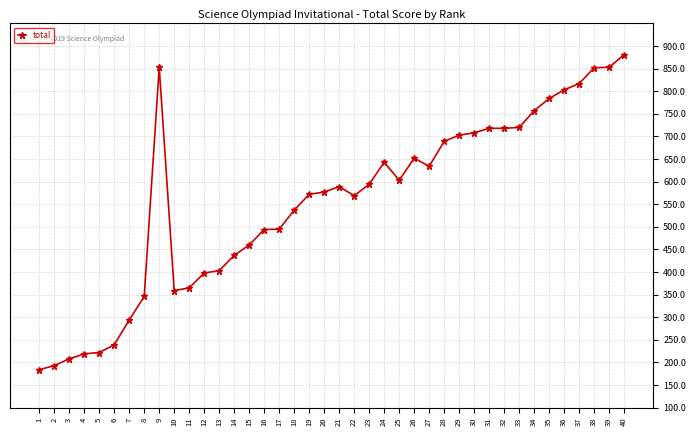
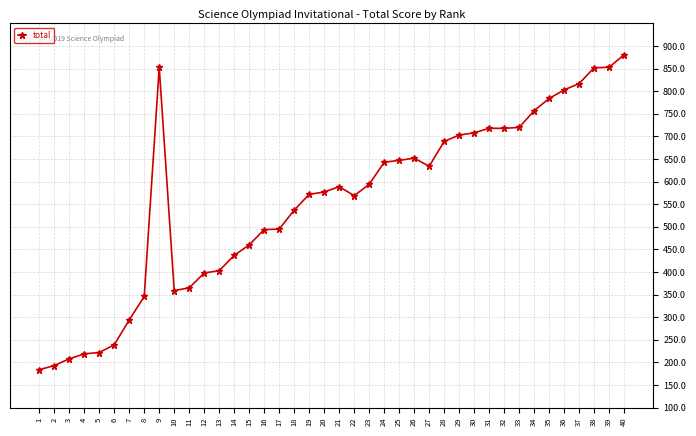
25: 600 -> 650
